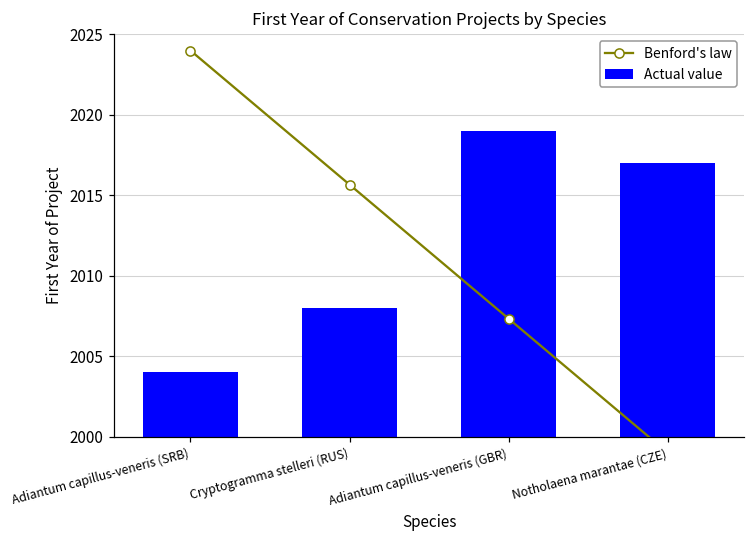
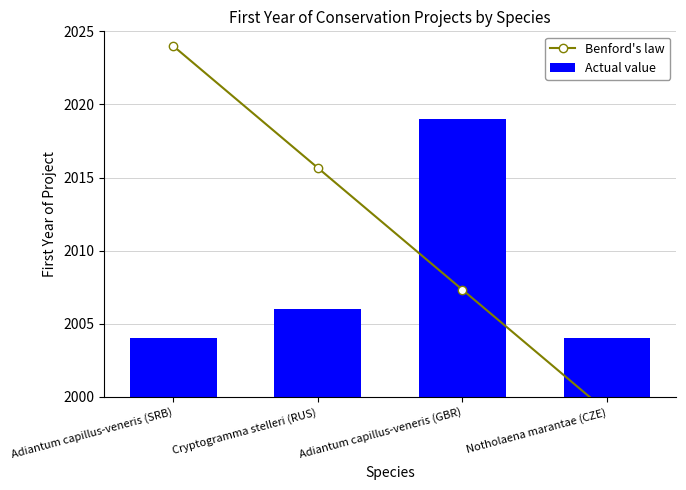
Actual value, Cryptogramma stelleri (RUS): 2008 -> 2006
Actual value, Notholaena marantae (CZE): 2017 -> 2004
